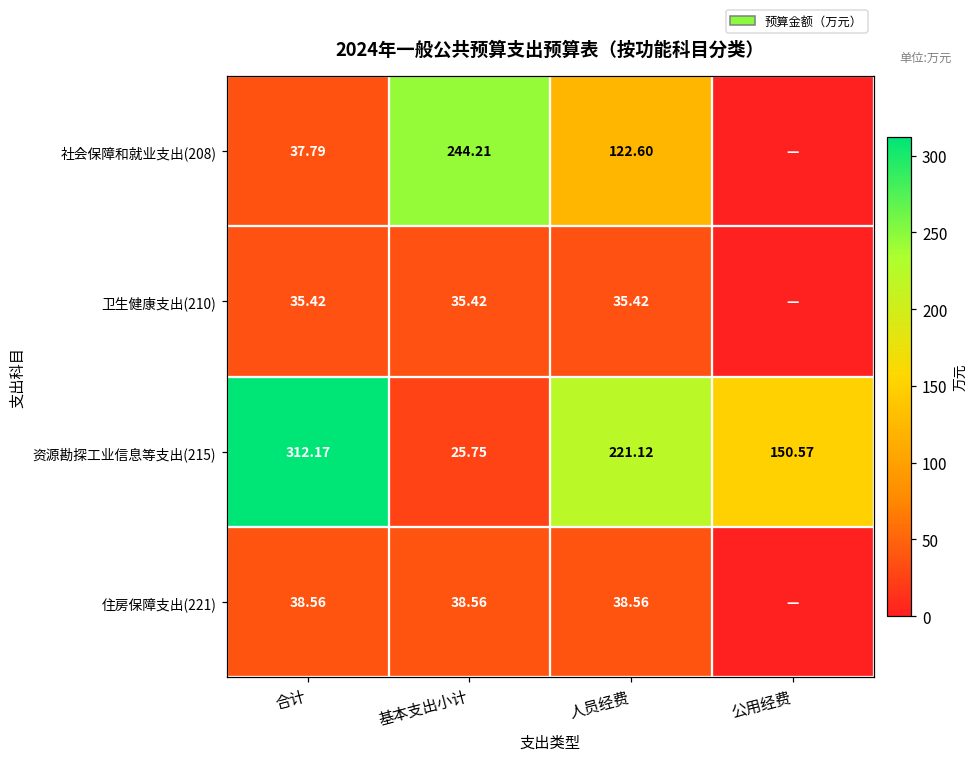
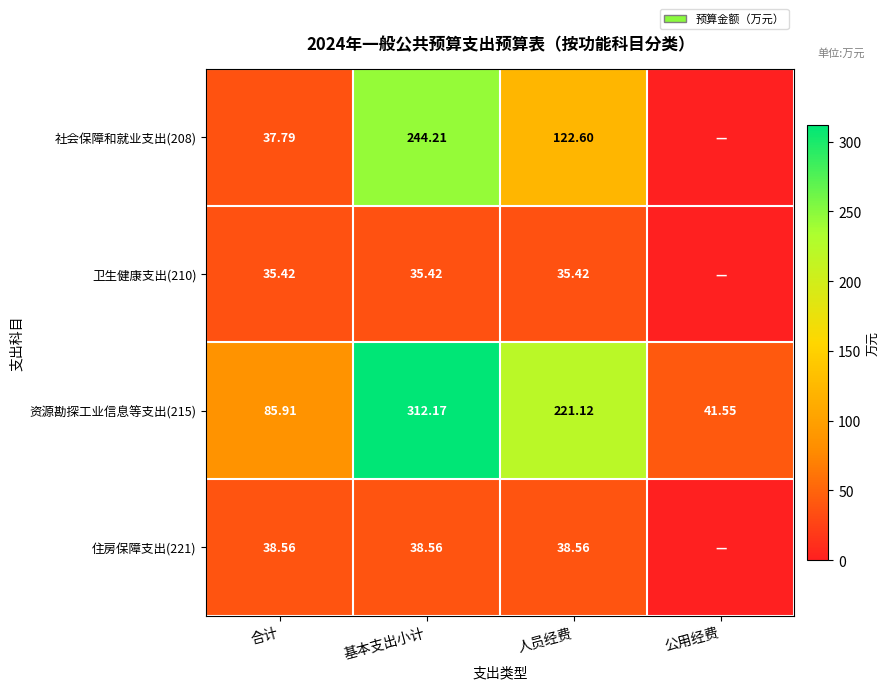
资源勘探工业信息等支出(215), 合计: 312.17 -> 85.91
资源勘探工业信息等支出(215), 基本支出小计: 25.75 -> 312.17
资源勘探工业信息等支出(215), 公用经费: 150.57 -> 41.55
